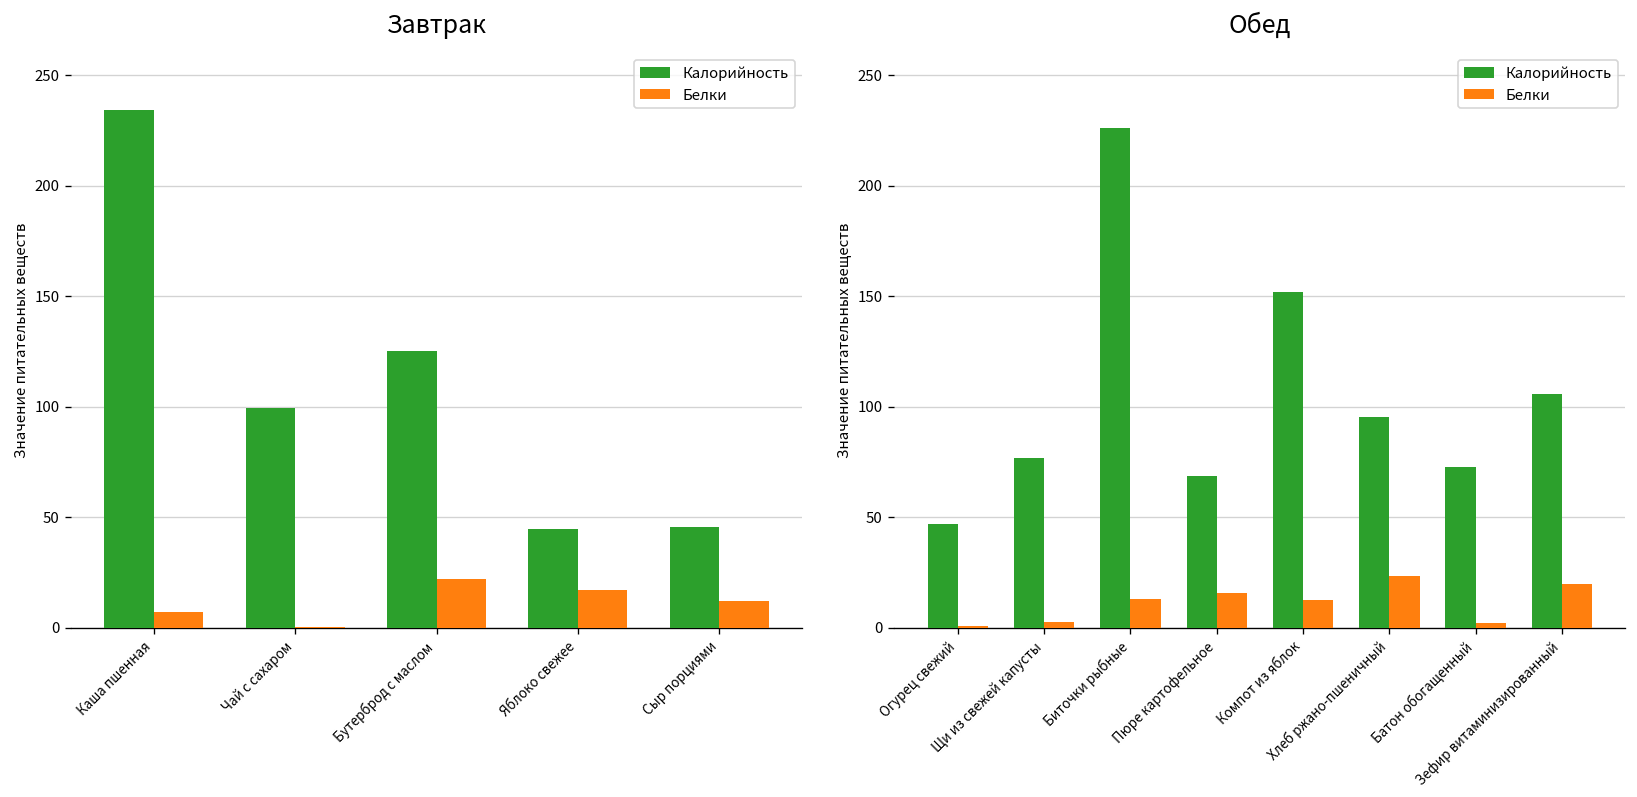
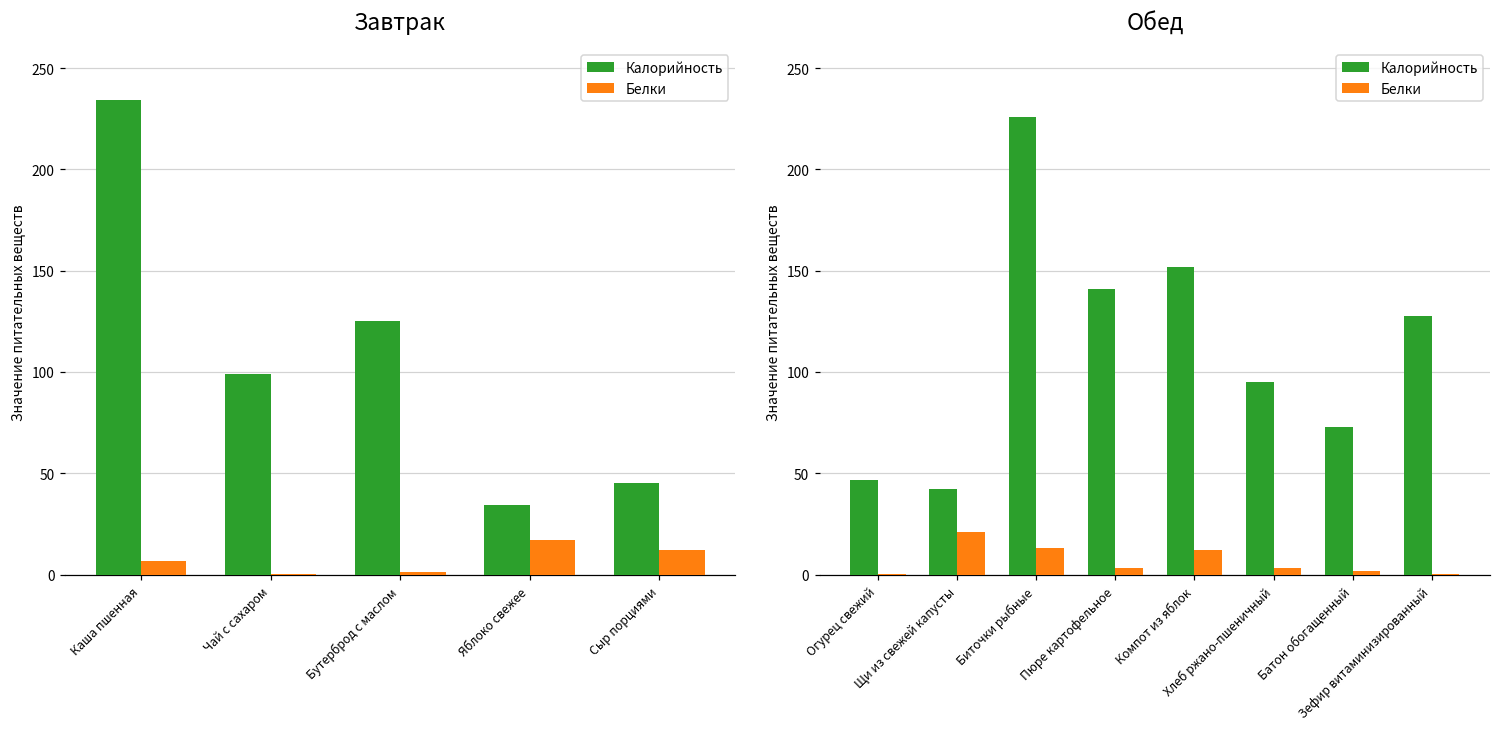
Завтрак, Белки, Бутерброд с маслом: 22 -> 1
Завтрак, Калорийность, Яблоко свежее: 44 -> 34
Обед, Калорийность, Щи из свежей капусты: 77 -> 42
Обед, Белки, Щи из свежей капусты: 2 -> 21
Обед, Калорийность, Пюре картофельное: 69 -> 141
Обед, Белки, Пюре картофельное: 16 -> 3
Обед, Белки, Хлеб ржано-пшеничный: 24 -> 3
Обед, Калорийность, Зефир витаминизированный: 106 -> 127
Обед, Белки, Зефир витаминизированный: 20 -> 0
